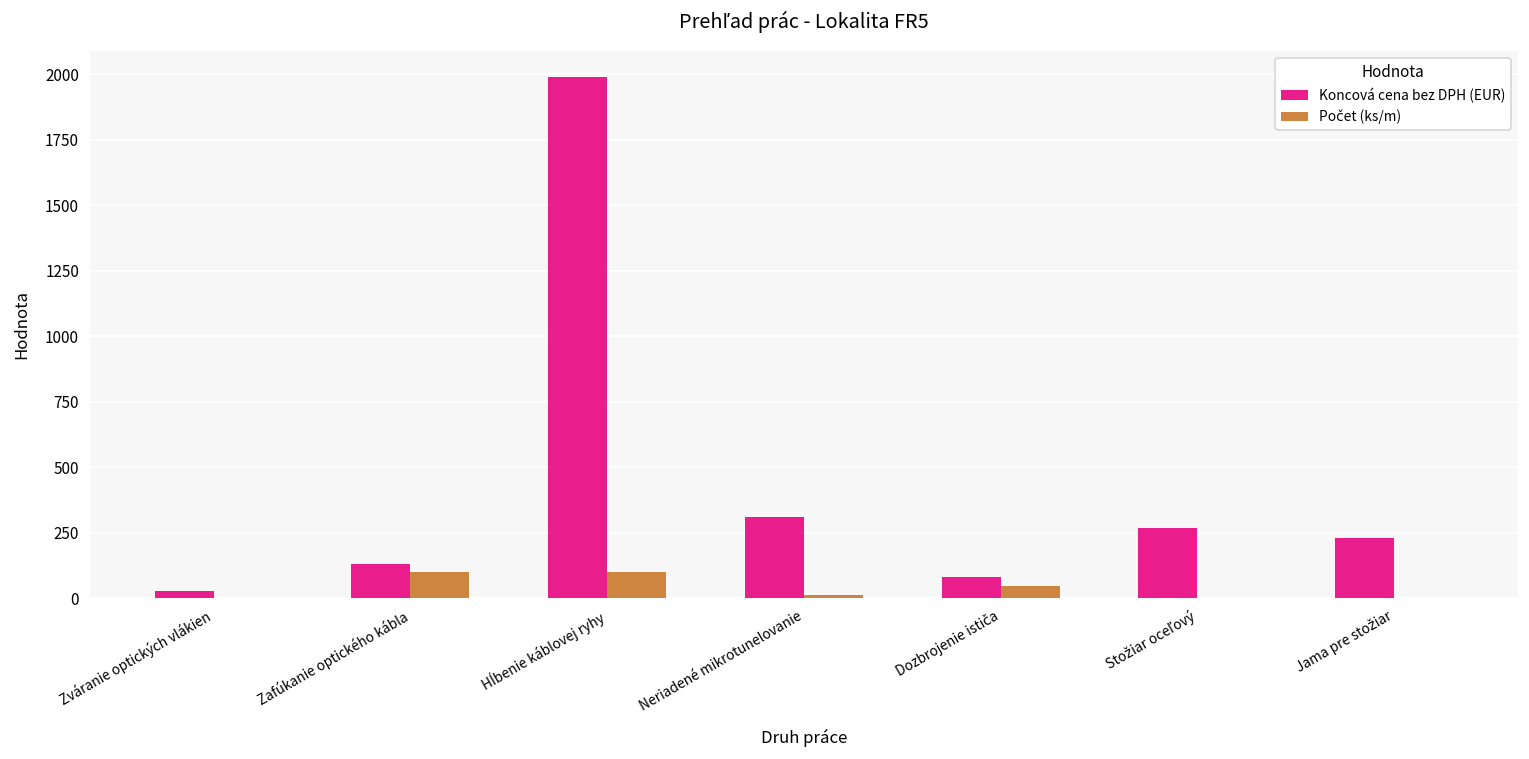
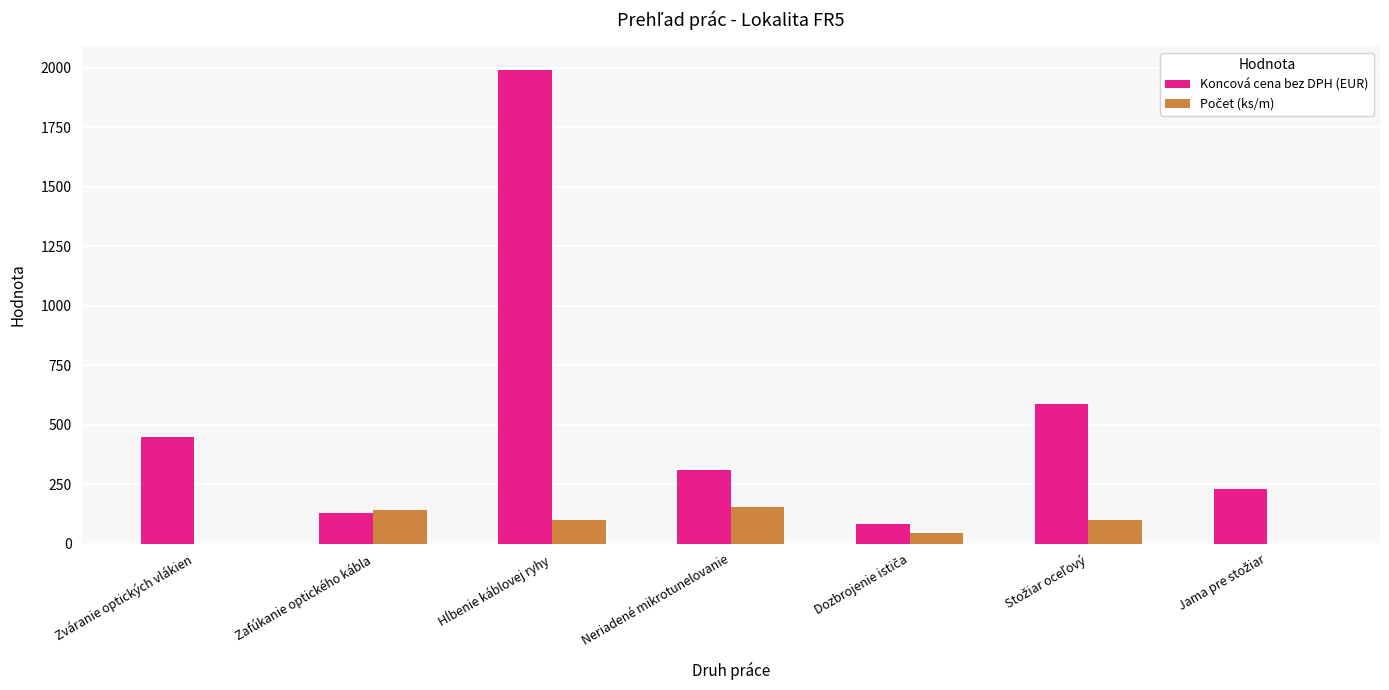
Koncová cena bez DPH (EUR), Zváranie optických vlákien: 30 -> 450
Počet (ks/m), Zafúkanie optického kábla: 100 -> 140
Počet (ks/m), Neriadené mikrotunelovanie: 10 -> 150
Koncová cena bez DPH (EUR), Stožiar oceľový: 270 -> 590
Počet (ks/m), Stožiar oceľový: 0 -> 100
